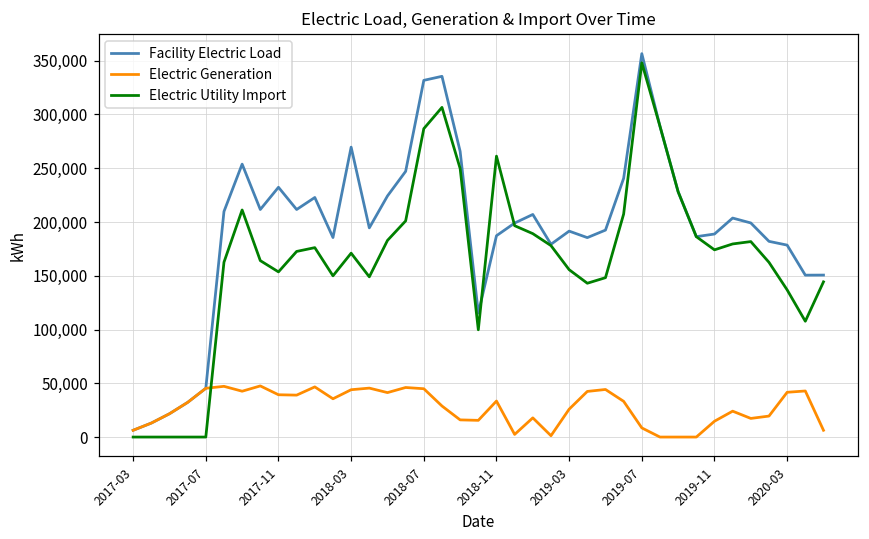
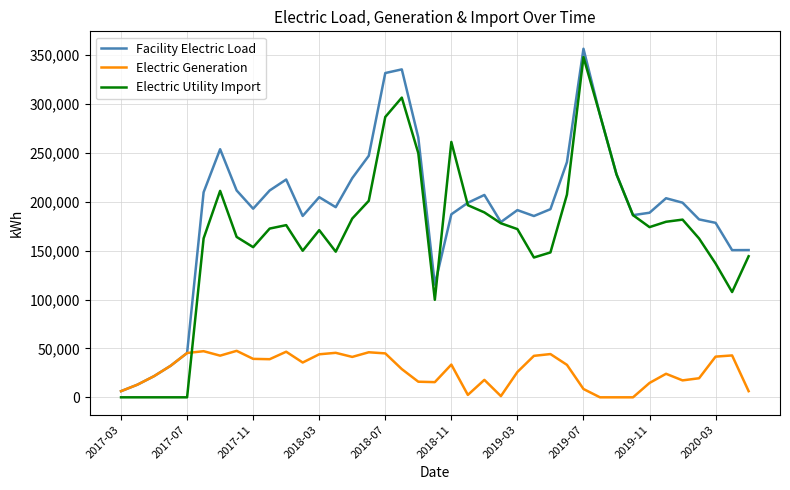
Facility Electric Load, 2017-11: 230,000 -> 190,000
Facility Electric Load, 2018-03: 270,000 -> 200,000
Electric Utility Import, 2019-03: 160,000 -> 170,000
